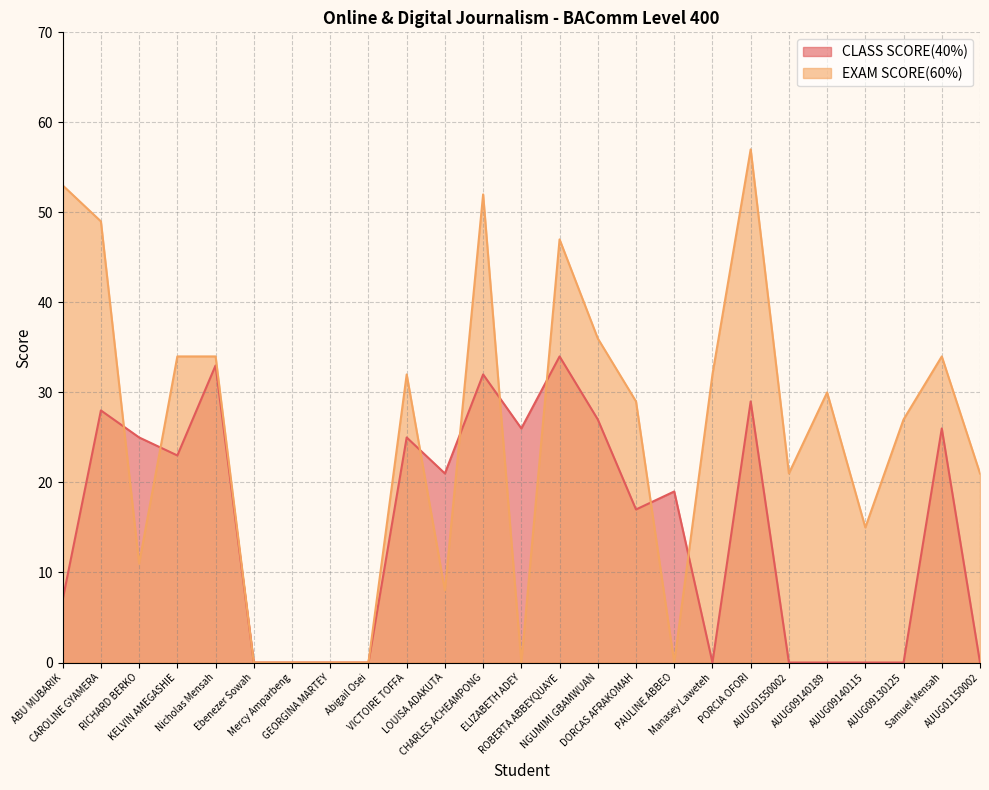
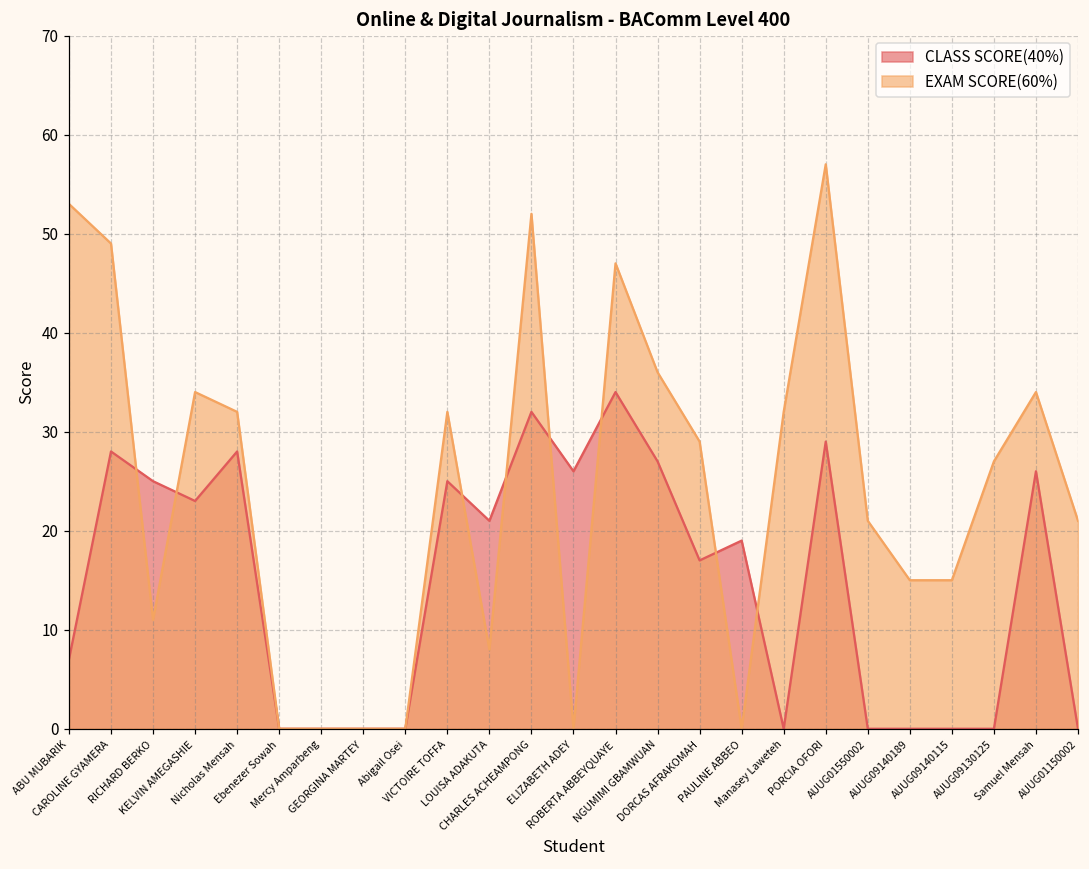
CLASS SCORE(40%), Nicholas Mensah: 33 -> 28
EXAM SCORE(60%), Nicholas Mensah: 34 -> 32
EXAM SCORE(60%), AUUG09140189: 30 -> 15
